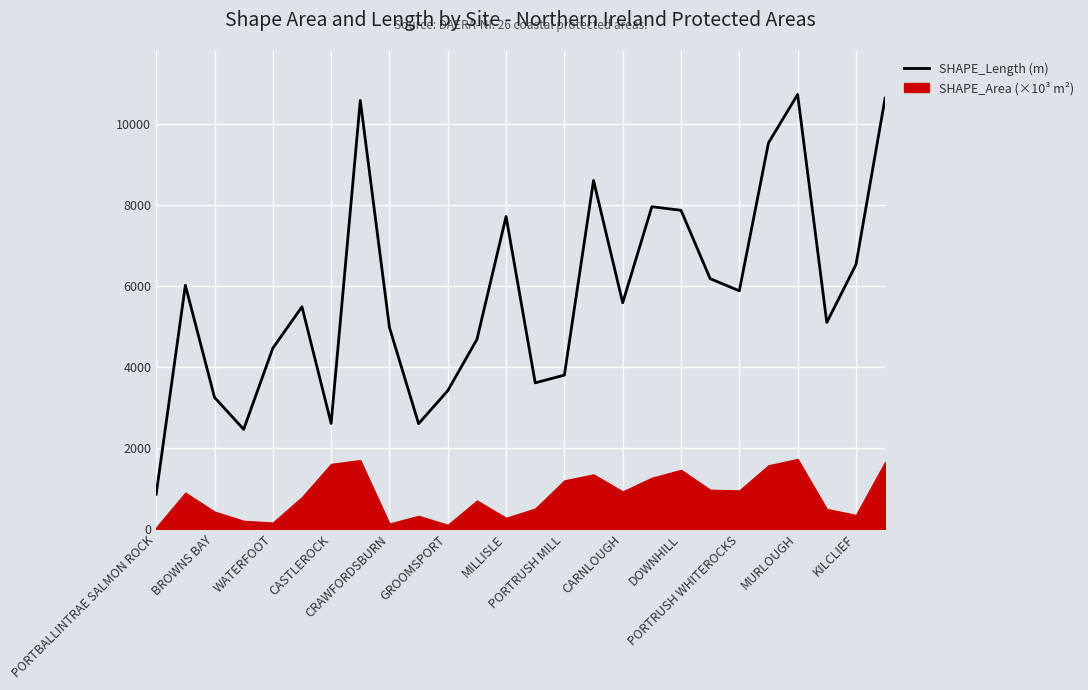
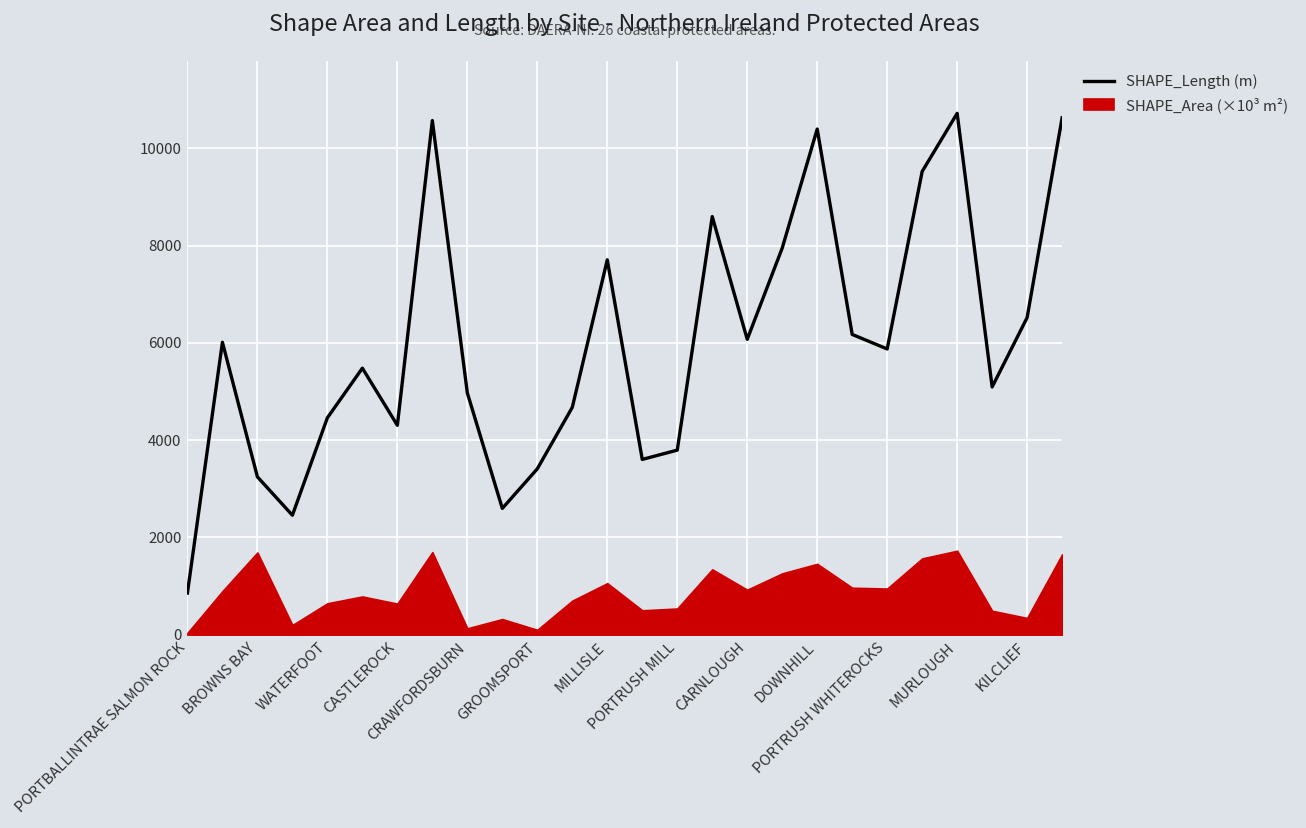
SHAPE_Area (×10³ m²), BROWNS BAY: 400 -> 1700
SHAPE_Area (×10³ m²), WATERFOOT: 200 -> 600
SHAPE_Length (m), CASTLEROCK: 2600 -> 4300
SHAPE_Area (×10³ m²), CASTLEROCK: 1600 -> 600
SHAPE_Area (×10³ m²), MILLISLE: 300 -> 1100
SHAPE_Area (×10³ m²), PORTRUSH MILL: 1200 -> 500
SHAPE_Length (m), CARNLOUGH: 5600 -> 6100
SHAPE_Length (m), DOWNHILL: 7900 -> 10400
